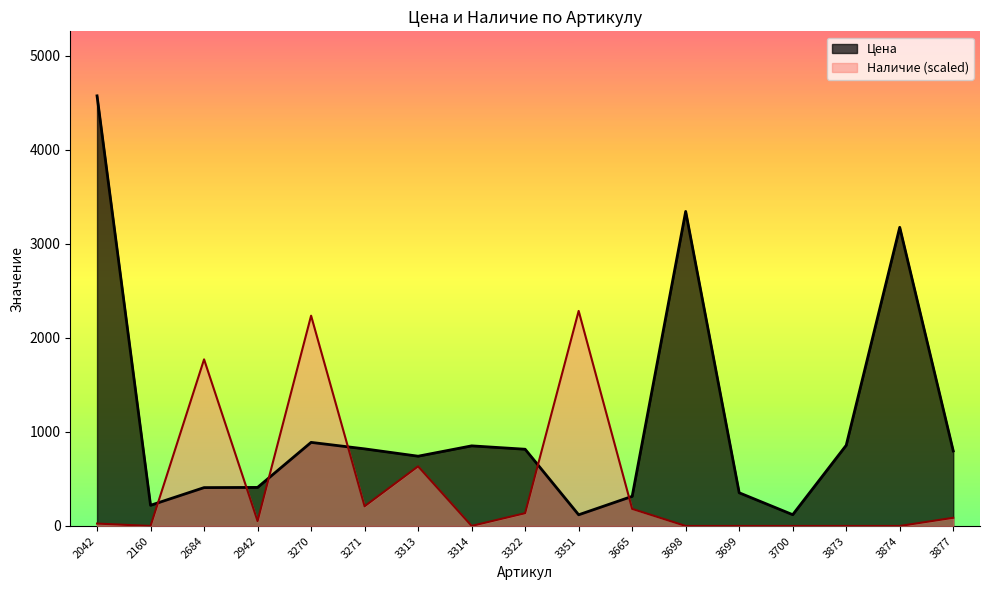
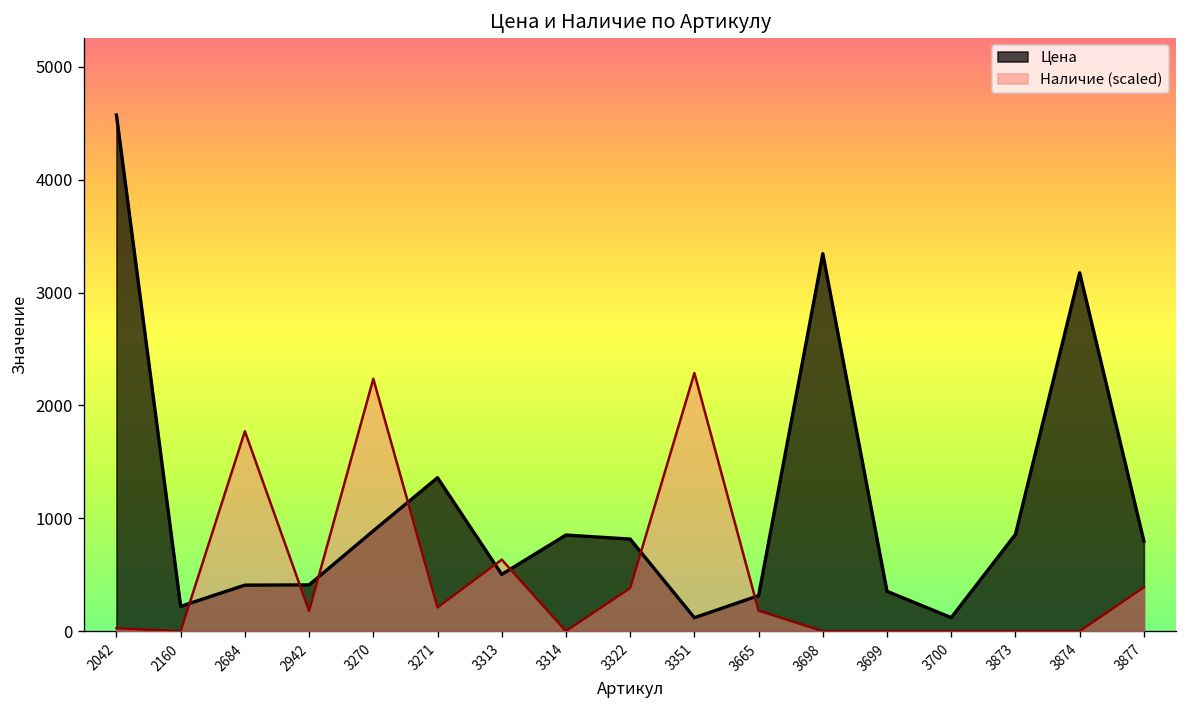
Наличие (scaled), 2942: 100 -> 200
Цена, 3271: 800 -> 1400
Цена, 3313: 700 -> 500
Наличие (scaled), 3322: 100 -> 400
Наличие (scaled), 3877: 100 -> 400
